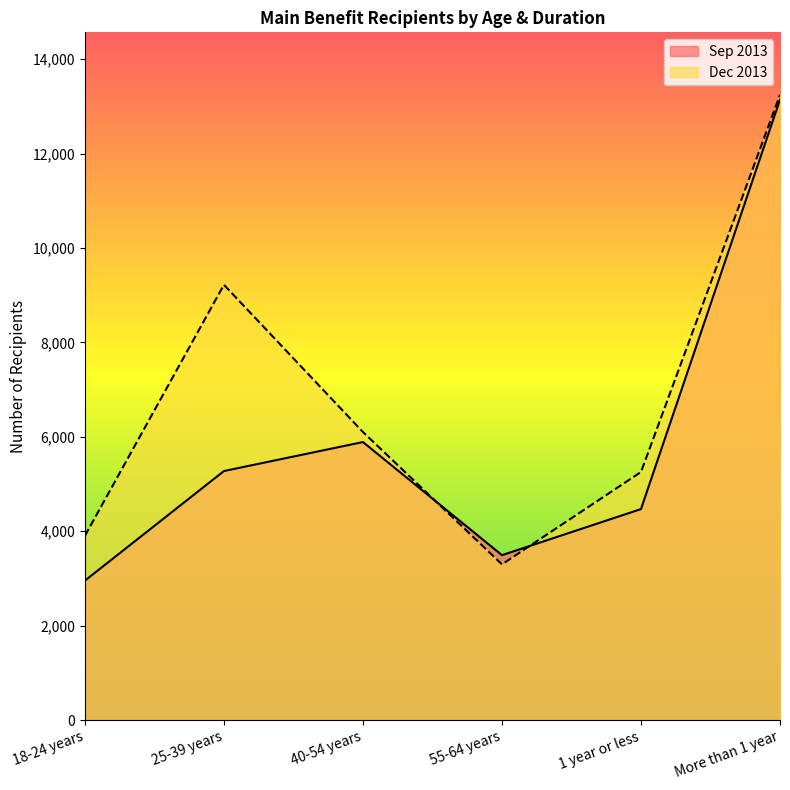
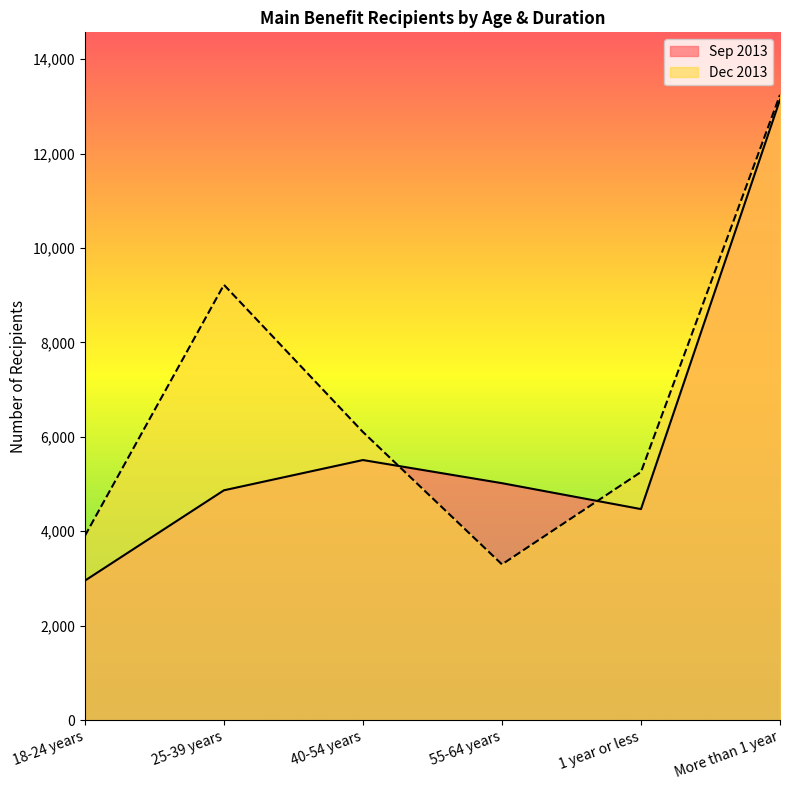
Sep 2013, 25-39 years: 5,300 -> 4,900
Sep 2013, 40-54 years: 5,900 -> 5,500
Sep 2013, 55-64 years: 3,500 -> 5,000
